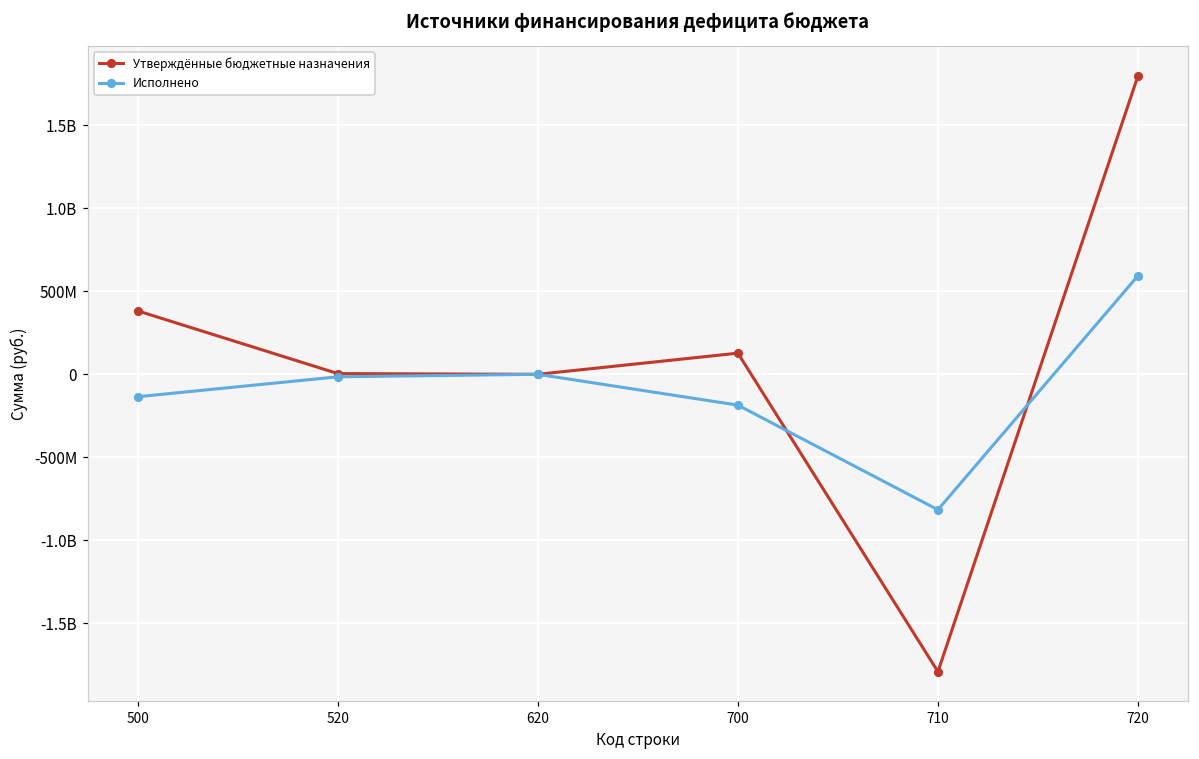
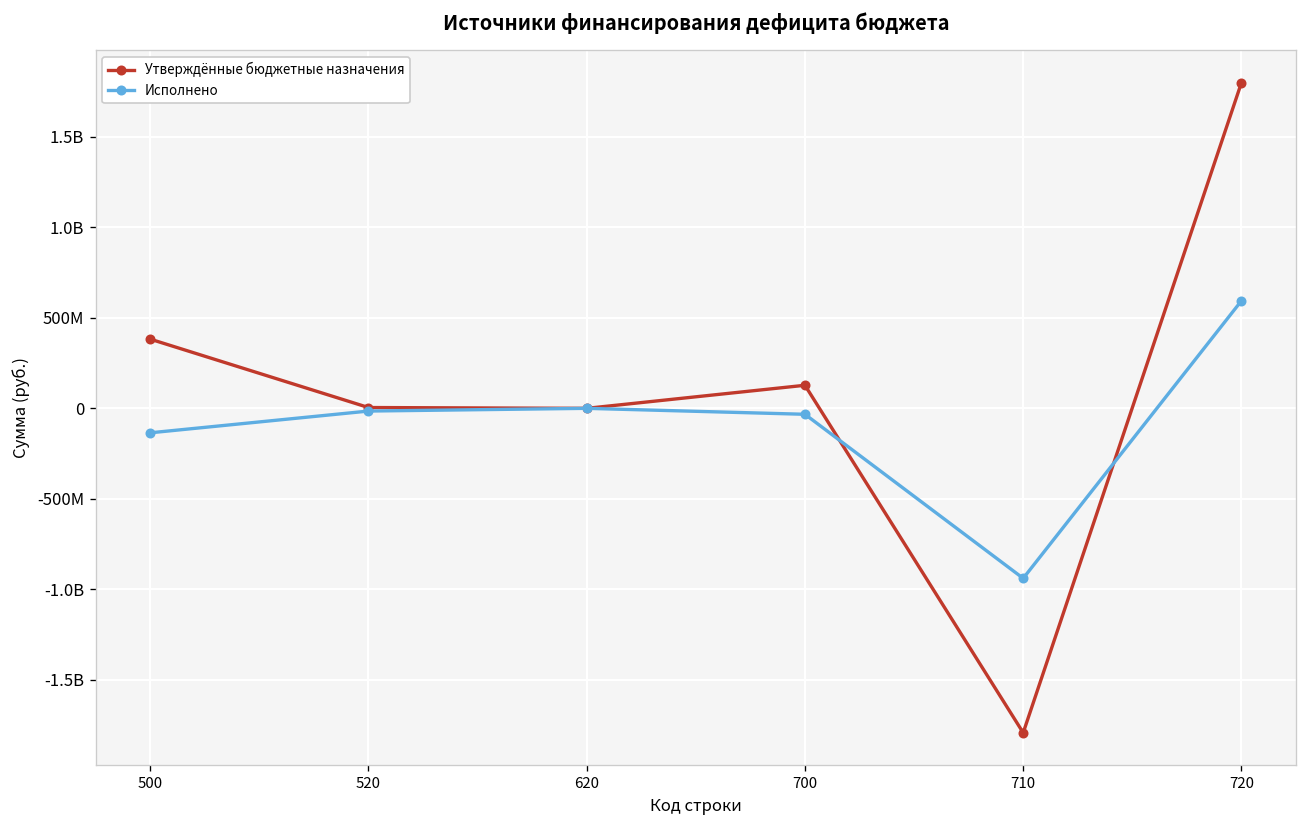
Исполнено, 700: -190000000 -> -30000000
Исполнено, 710: -820000000 -> -940000000
